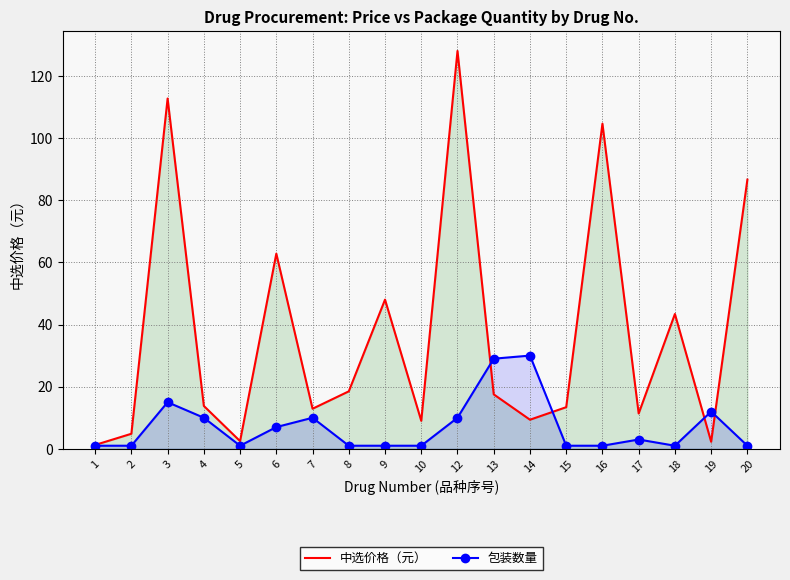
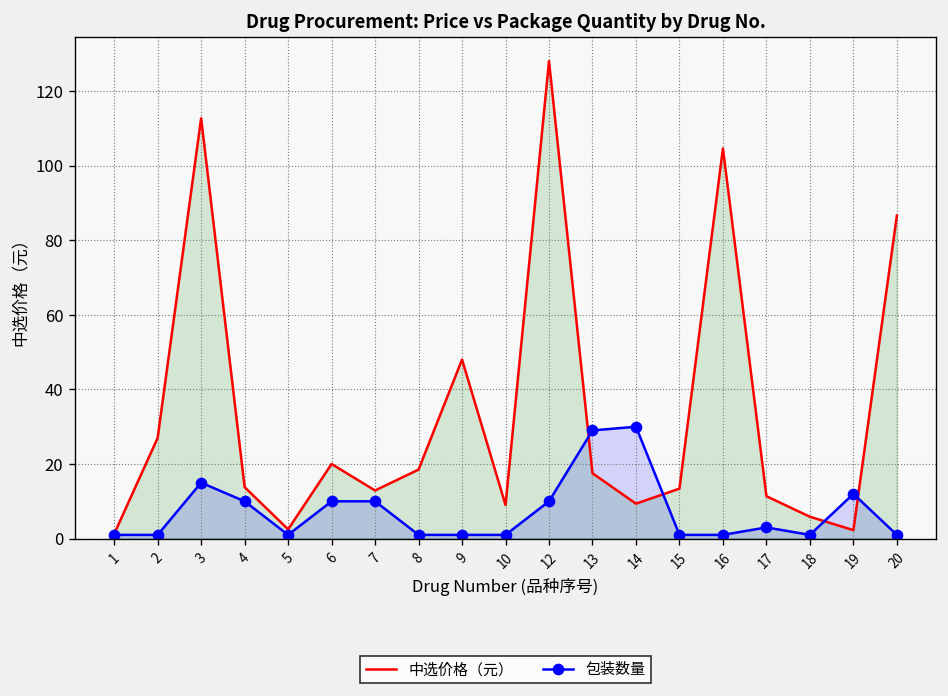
中选价格（元）, 2: 5 -> 27
中选价格（元）, 6: 63 -> 20
包装数量, 6: 7 -> 10
中选价格（元）, 18: 43 -> 6
